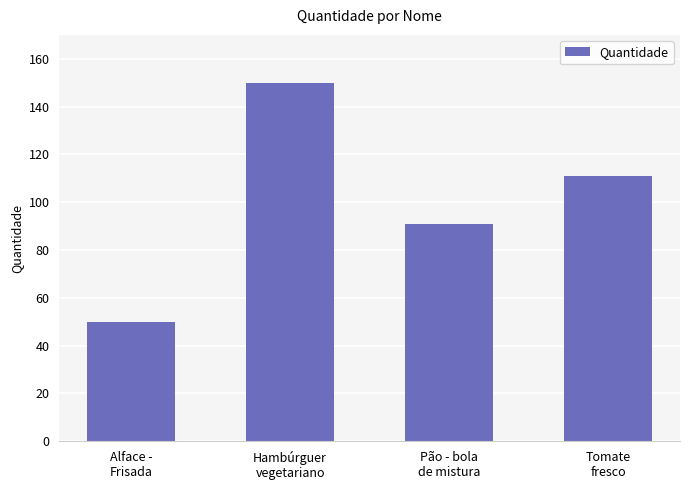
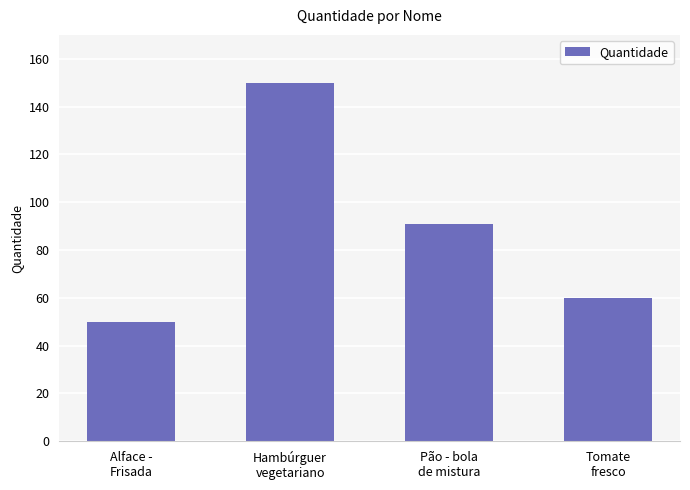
Tomate fresco: 111 -> 60
